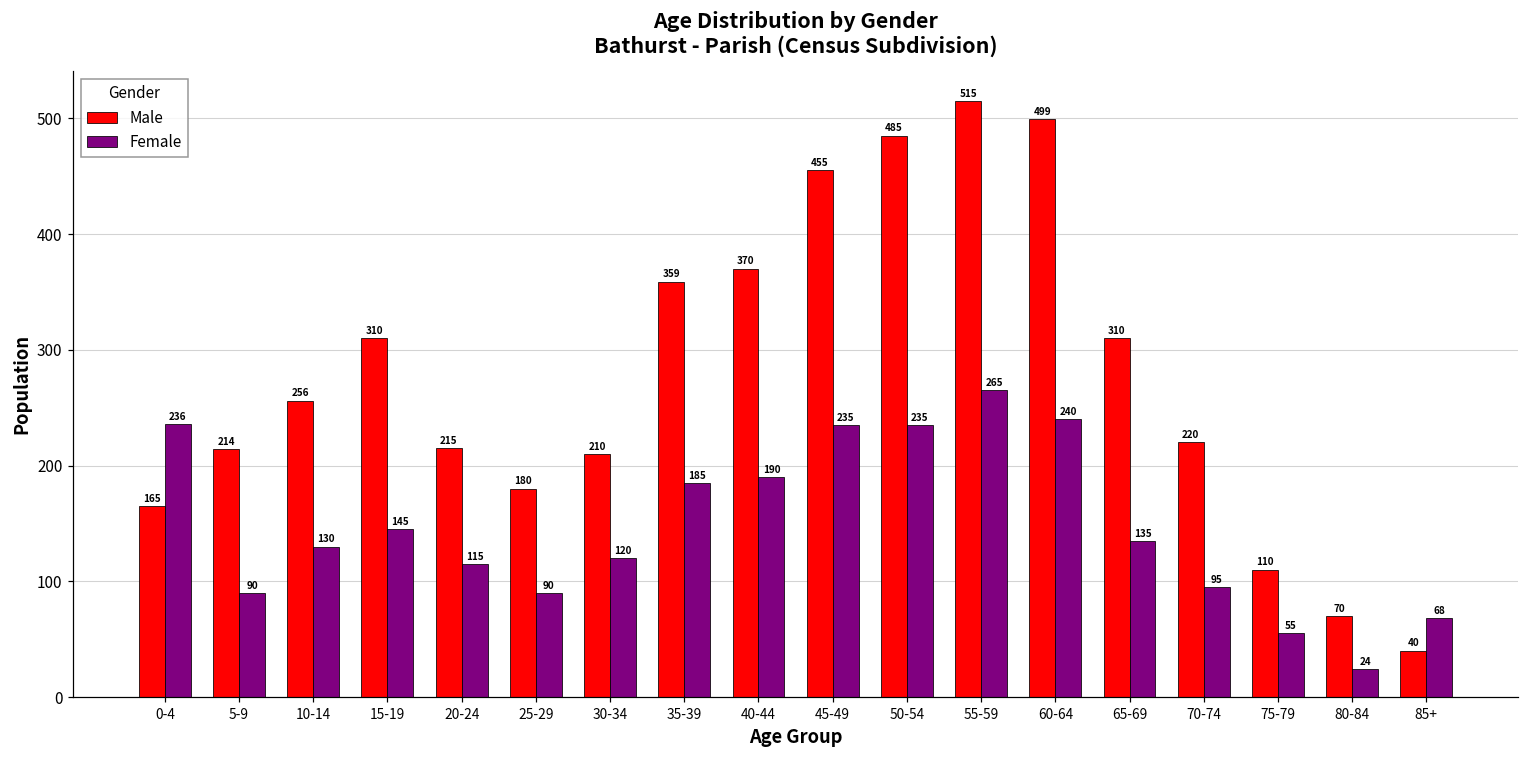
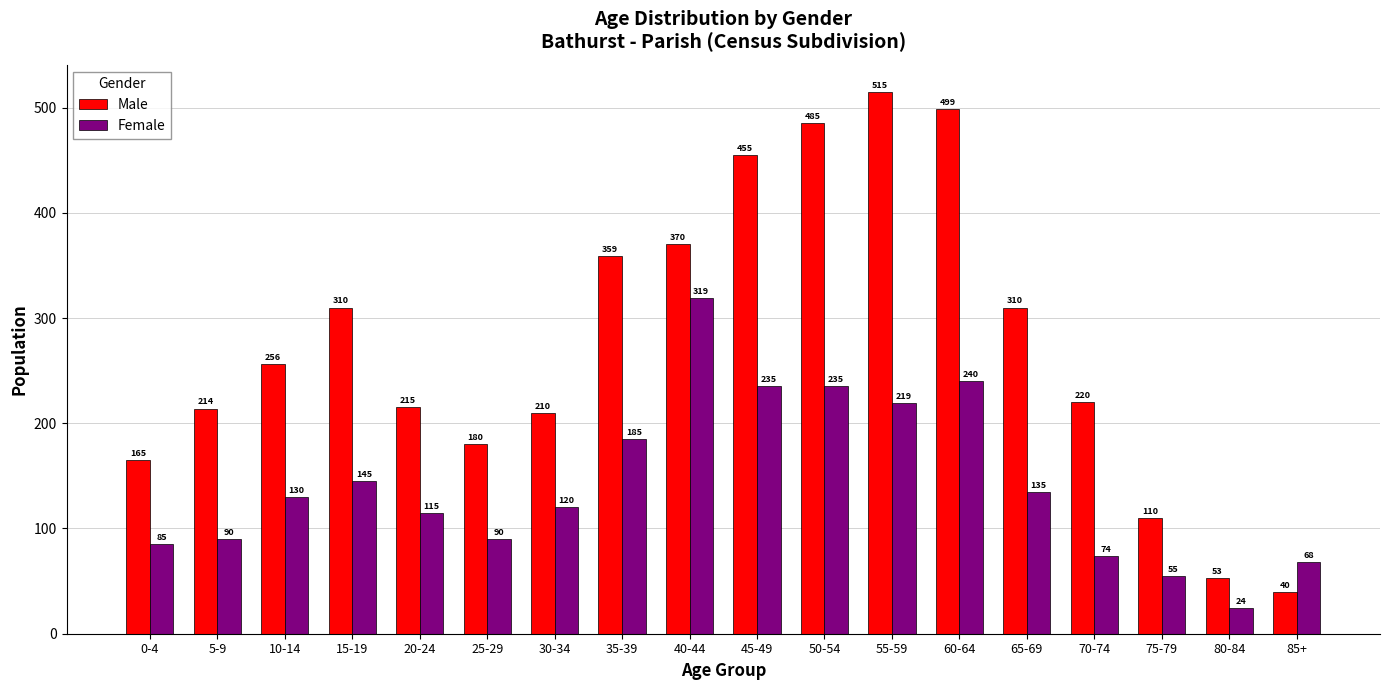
Female, 0-4: 236 -> 85
Female, 40-44: 190 -> 319
Female, 55-59: 265 -> 219
Female, 70-74: 95 -> 74
Male, 80-84: 70 -> 53
